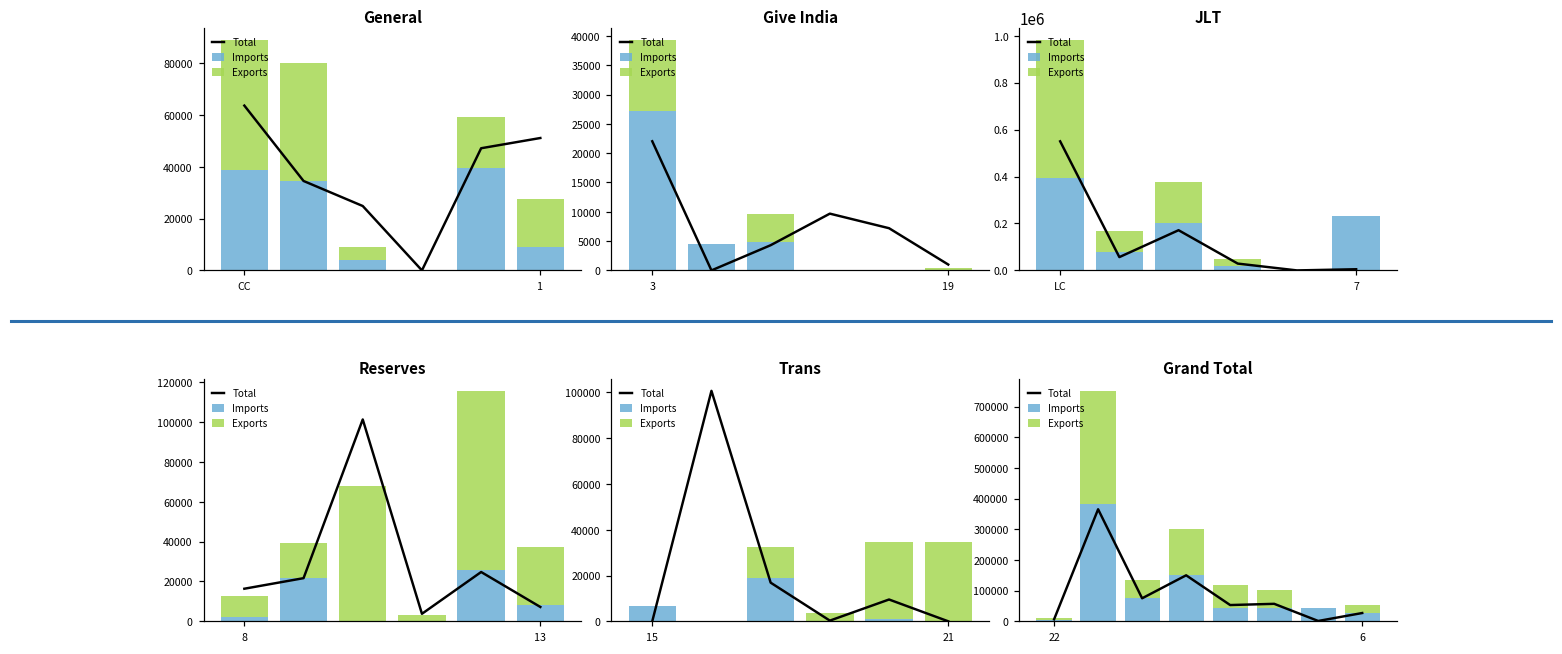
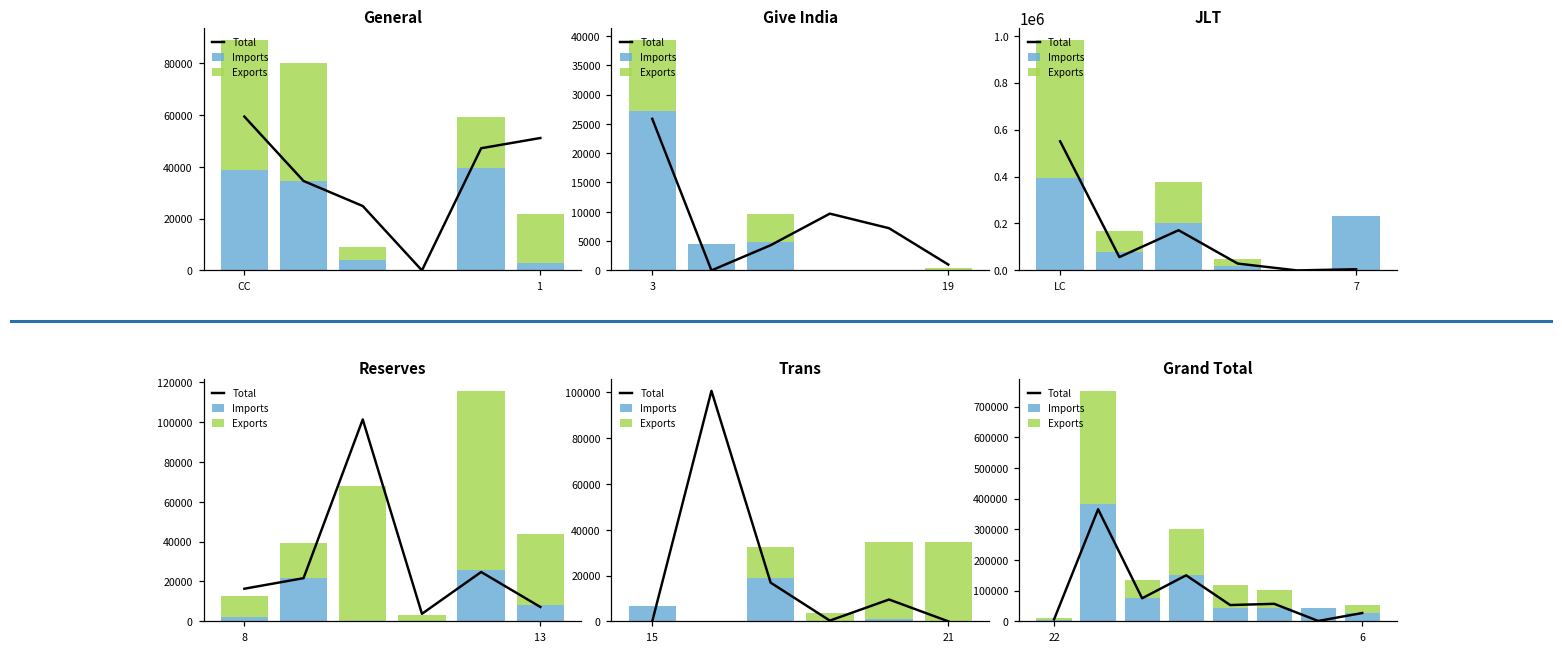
General, Total, CC: 64000 -> 59000
General, Imports, 1: 9000 -> 3000
Give India, Total, 3: 22000 -> 26000
Reserves, Exports, 13: 29000 -> 35000
